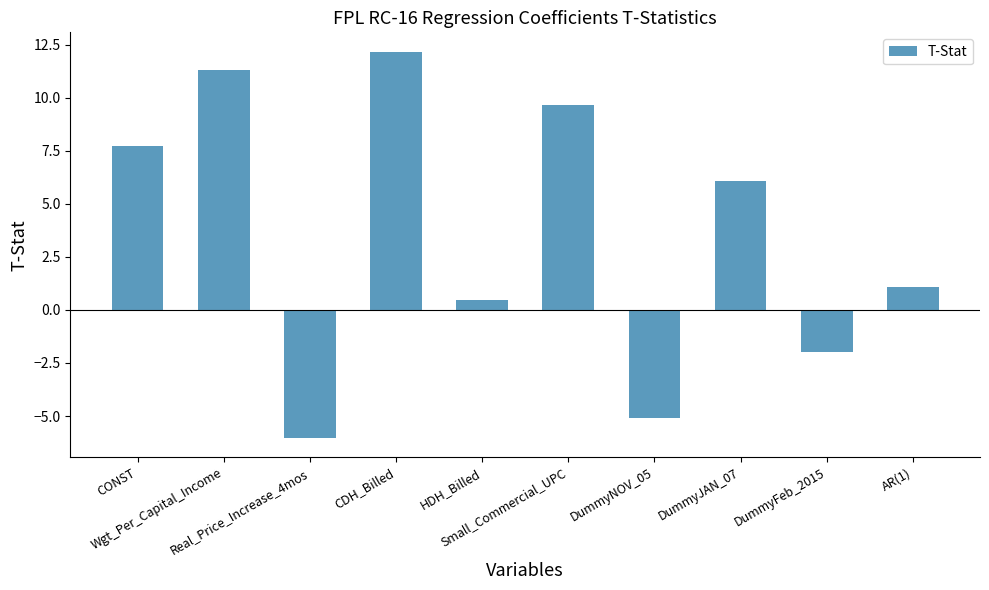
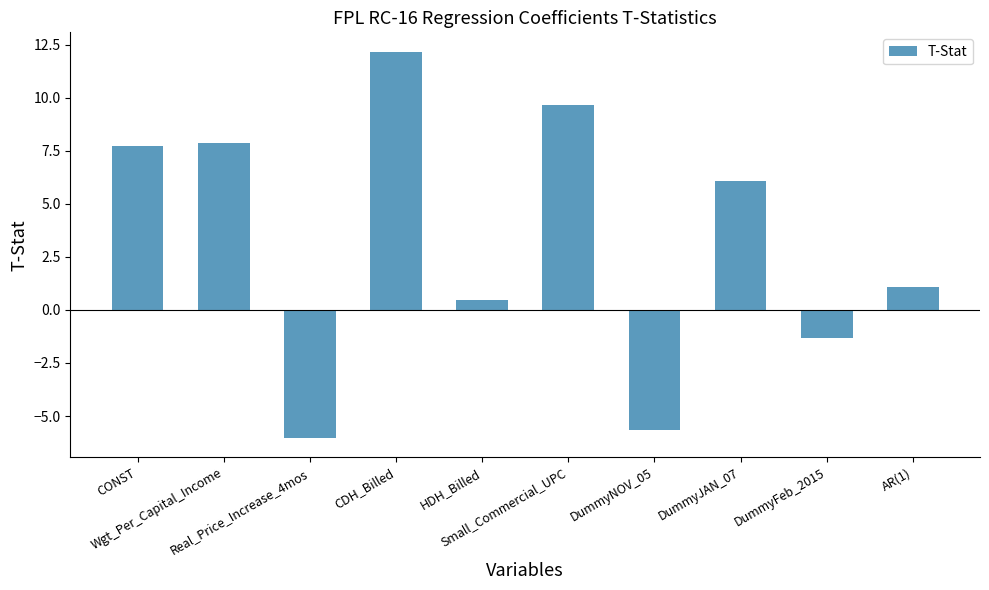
Wgt_Per_Capital_Income: 11.3 -> 7.9
DummyNOV_05: -5.1 -> -5.7
DummyFeb_2015: -2.0 -> -1.3
